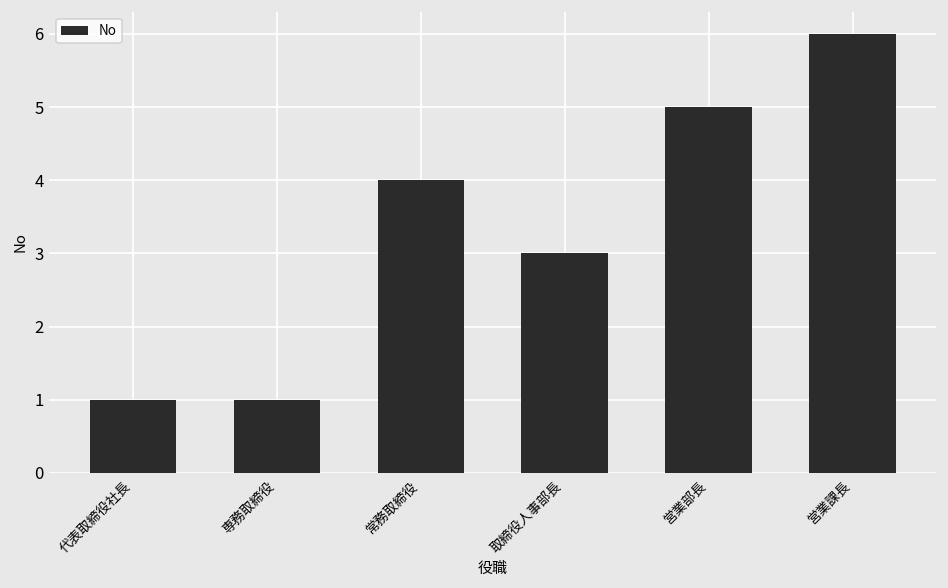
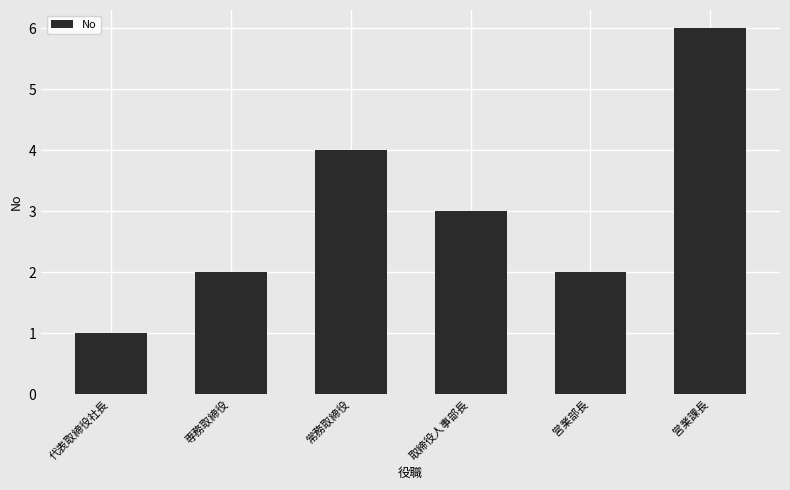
専務取締役: 1 -> 2
営業部長: 5 -> 2
